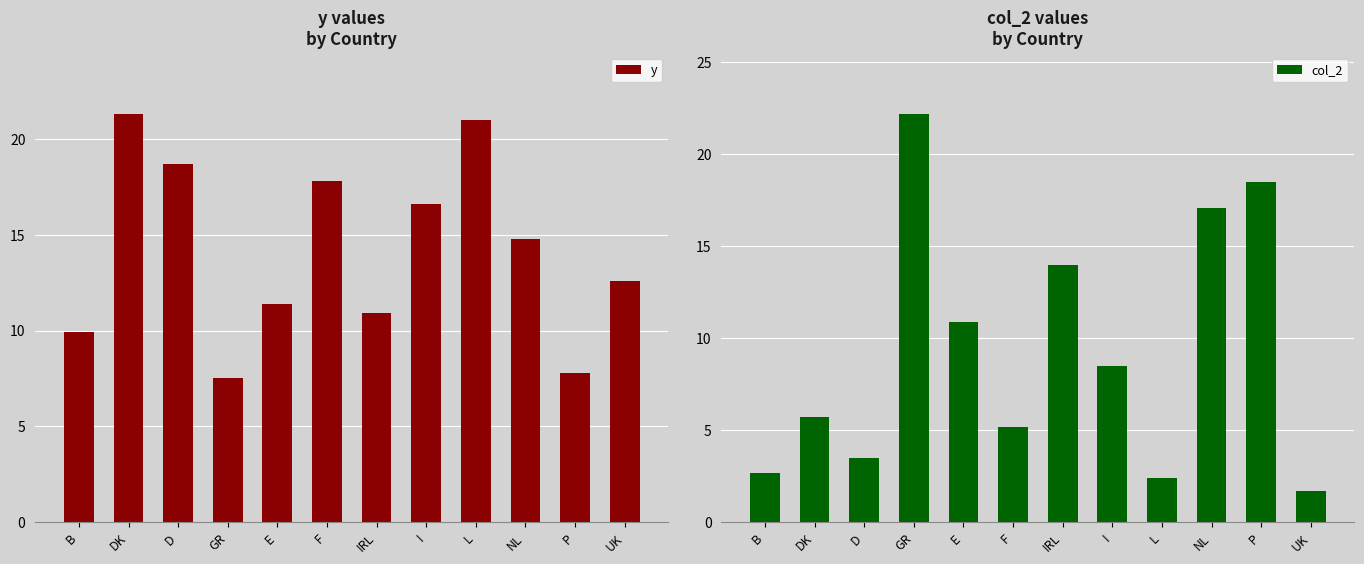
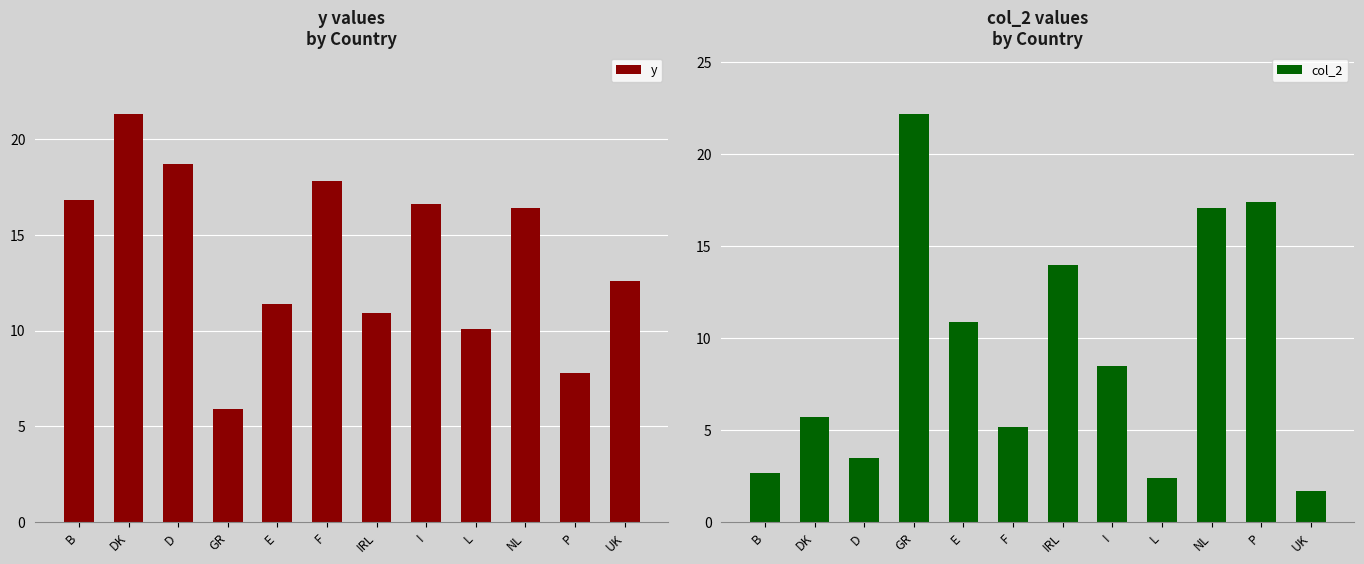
y values by Country, B: 9.9 -> 16.8
y values by Country, GR: 7.5 -> 5.9
y values by Country, L: 21.0 -> 10.1
y values by Country, NL: 14.8 -> 16.4
col_2 values by Country, P: 18.5 -> 17.4
